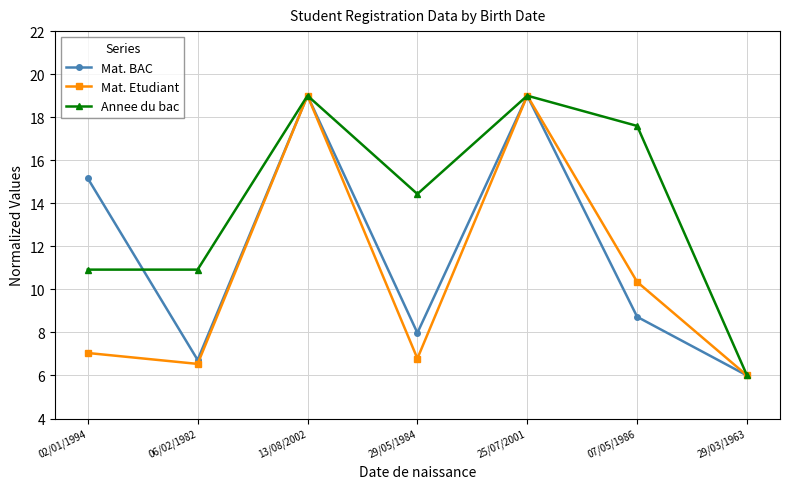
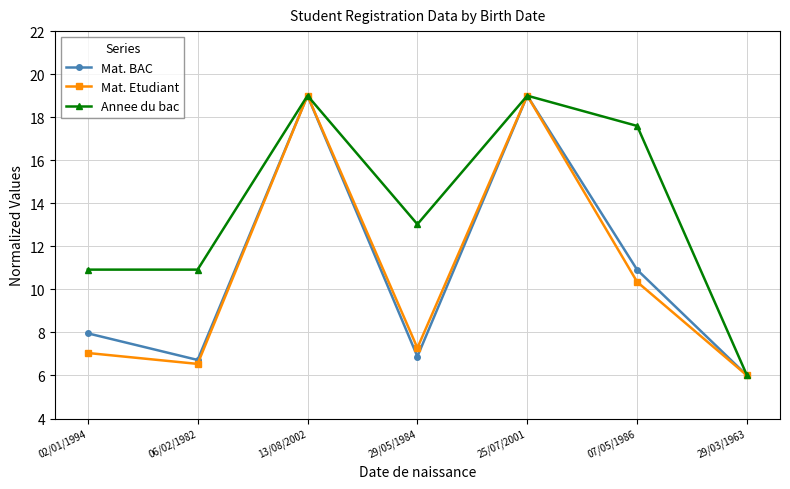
Mat. BAC, 02/01/1994: 15.2 -> 8.0
Mat. BAC, 29/05/1984: 8.0 -> 6.9
Mat. Etudiant, 29/05/1984: 6.8 -> 7.3
Annee du bac, 29/05/1984: 14.4 -> 13.0
Mat. BAC, 07/05/1986: 8.7 -> 10.9
